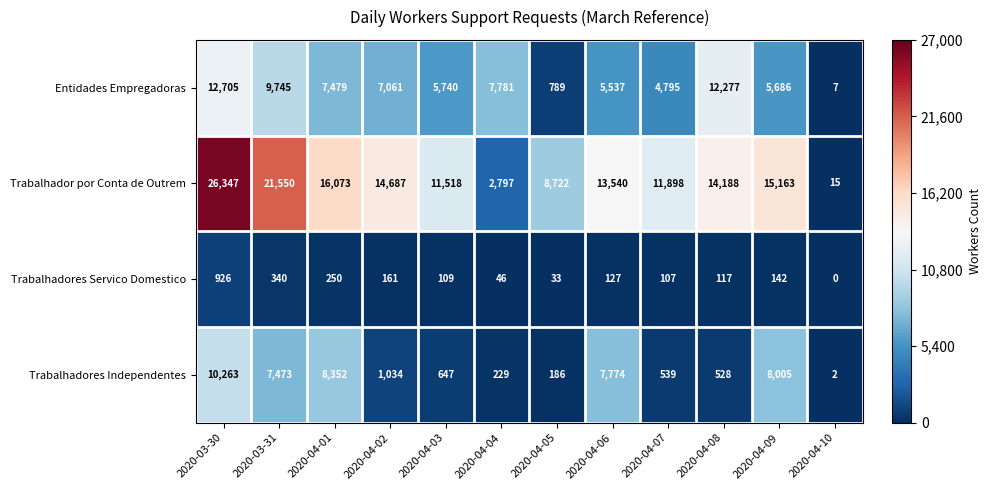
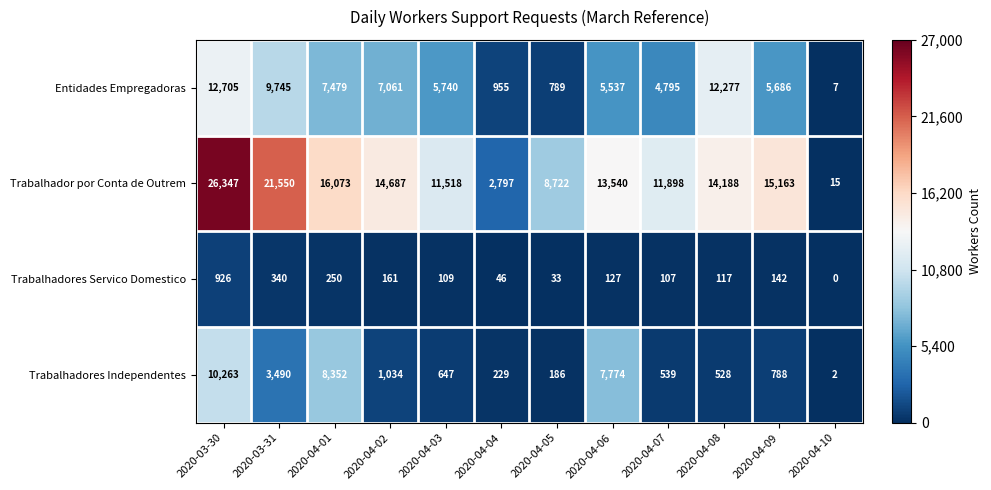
Entidades Empregadoras, 2020-04-04: 7,781 -> 955
Trabalhadores Independentes, 2020-03-31: 7,473 -> 3,490
Trabalhadores Independentes, 2020-04-09: 8,005 -> 788
